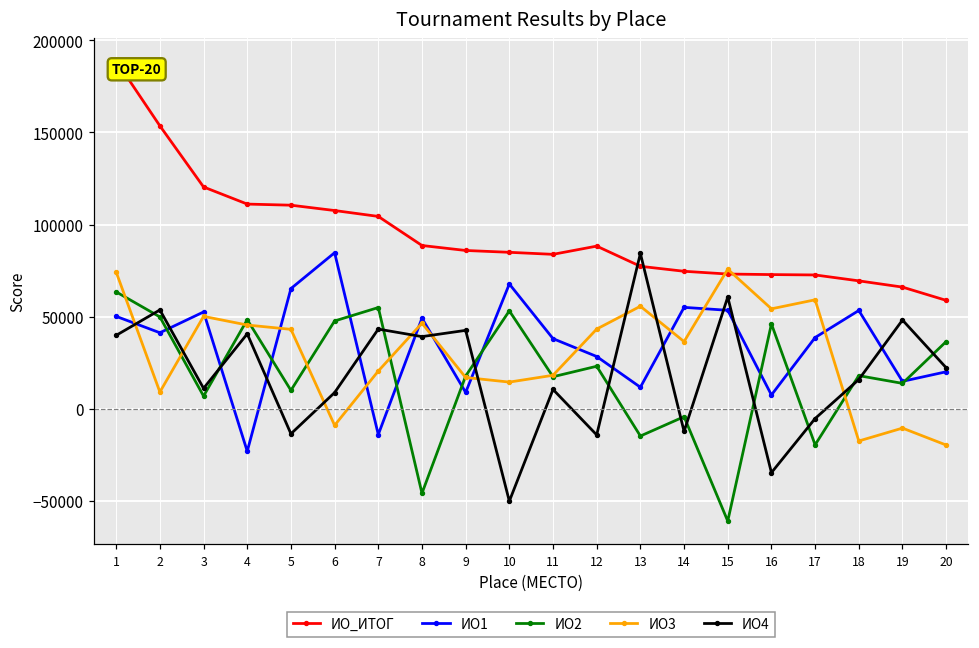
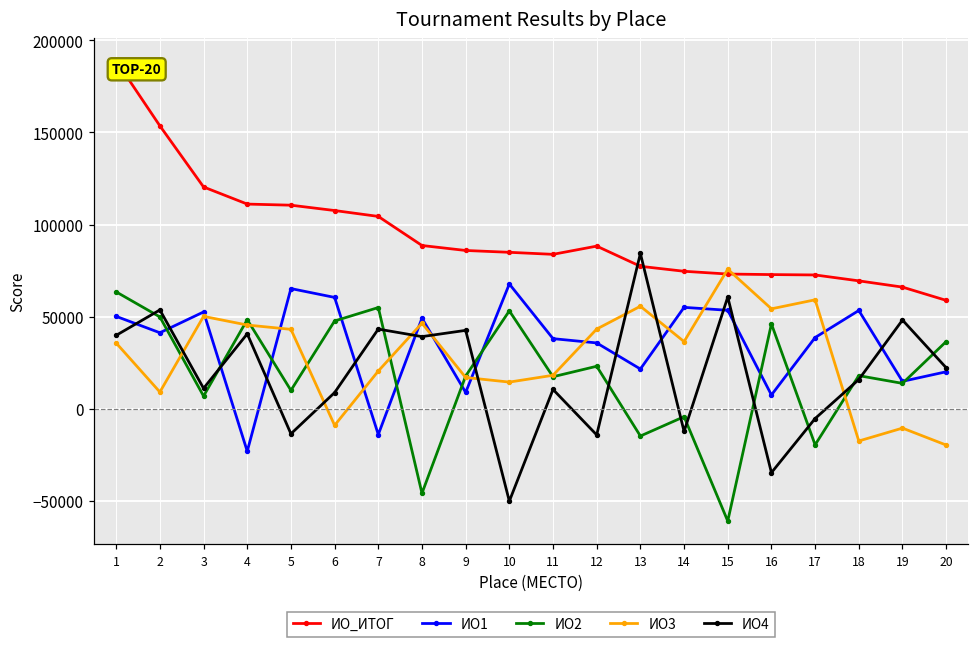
ИО3, 1: 74000 -> 36000
ИО1, 6: 85000 -> 60000
ИО1, 12: 28000 -> 36000
ИО1, 13: 12000 -> 22000
